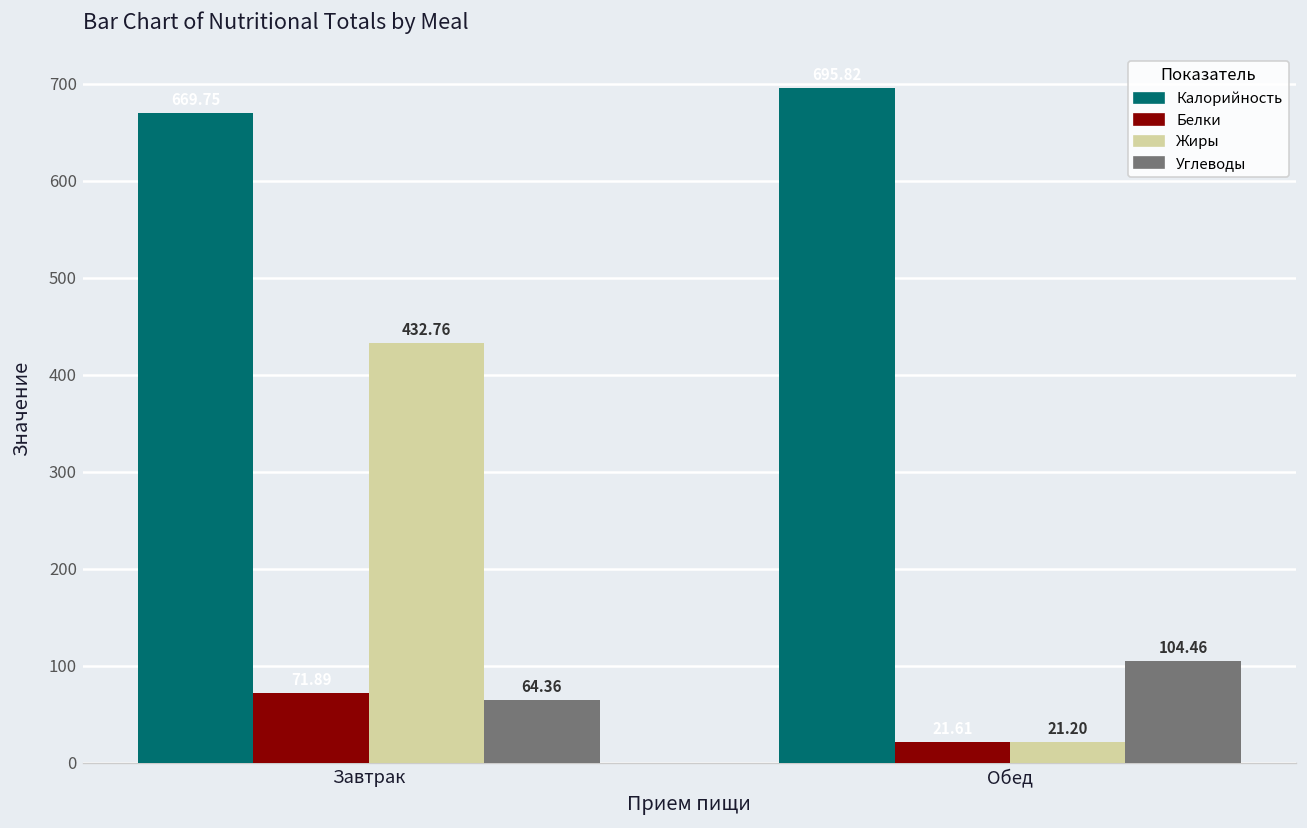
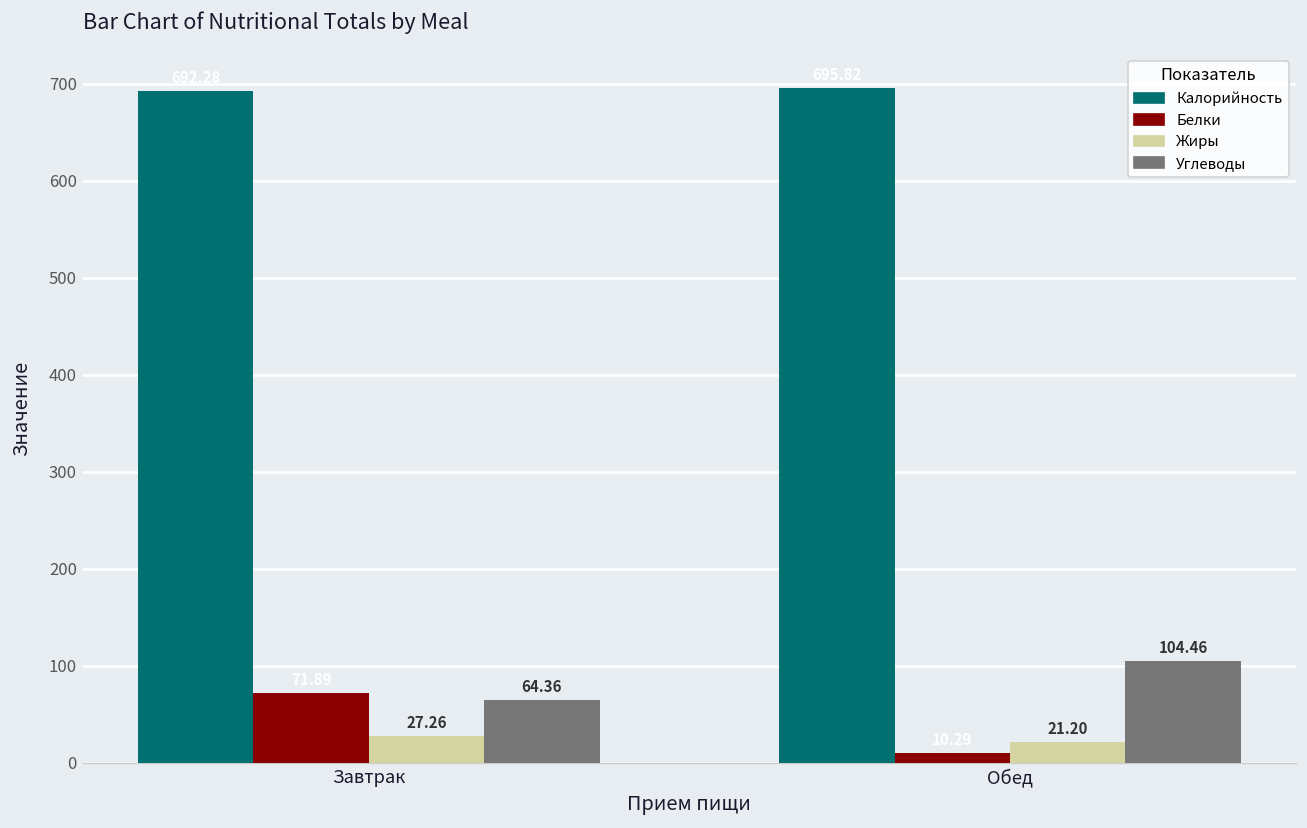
Калорийность, Завтрак: 670 -> 690
Жиры, Завтрак: 432.76 -> 27.26
Белки, Обед: 20 -> 10
